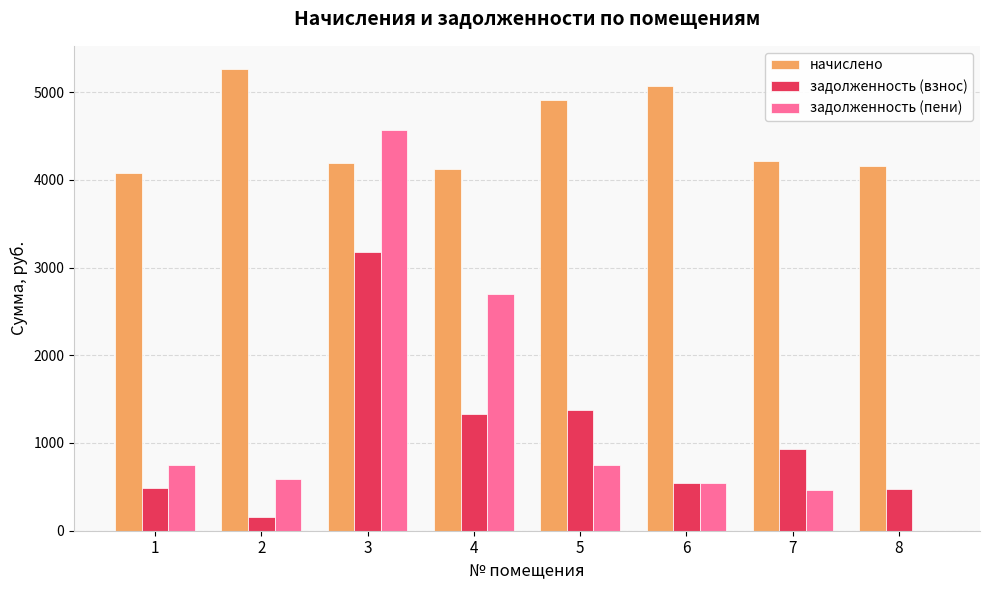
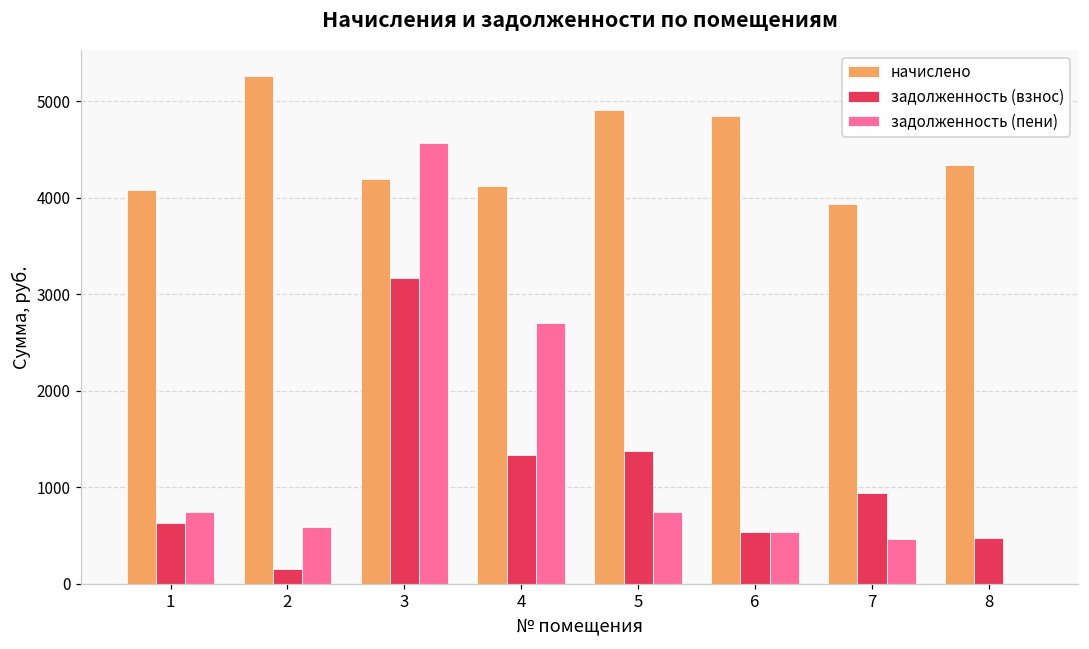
задолженность (взнос), 1: 500 -> 600
начислено, 6: 5100 -> 4800
начислено, 7: 4200 -> 3900
начислено, 8: 4200 -> 4300
